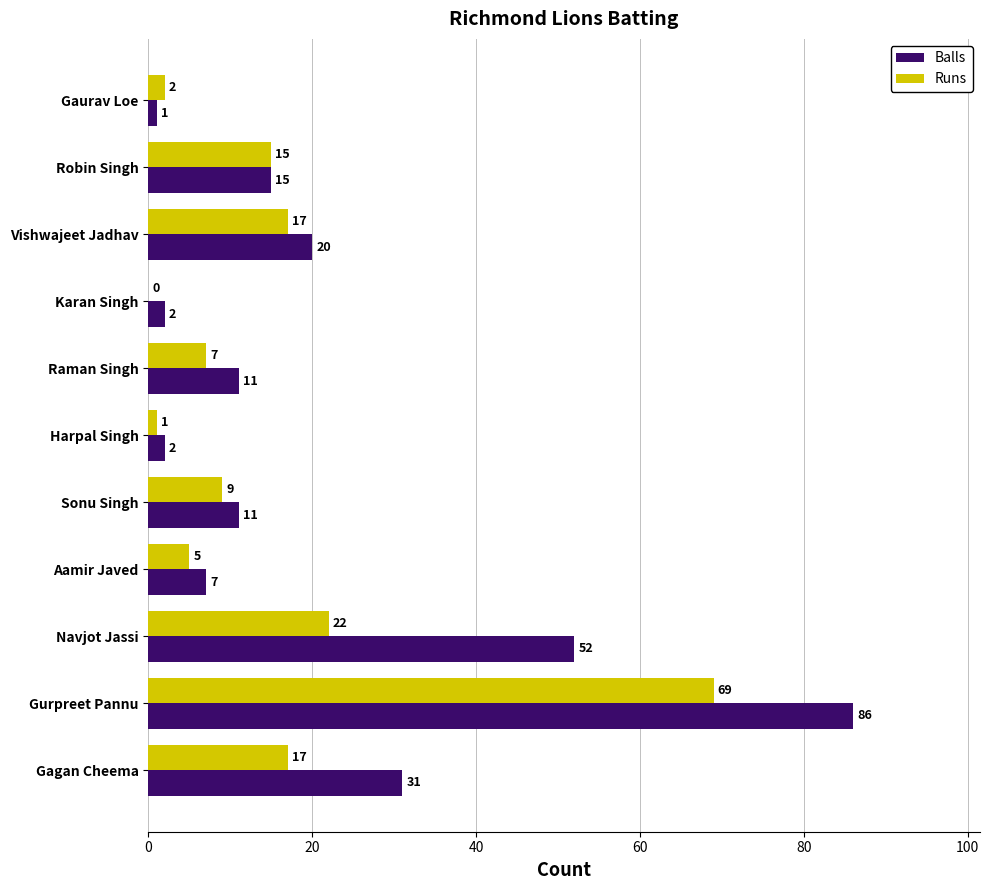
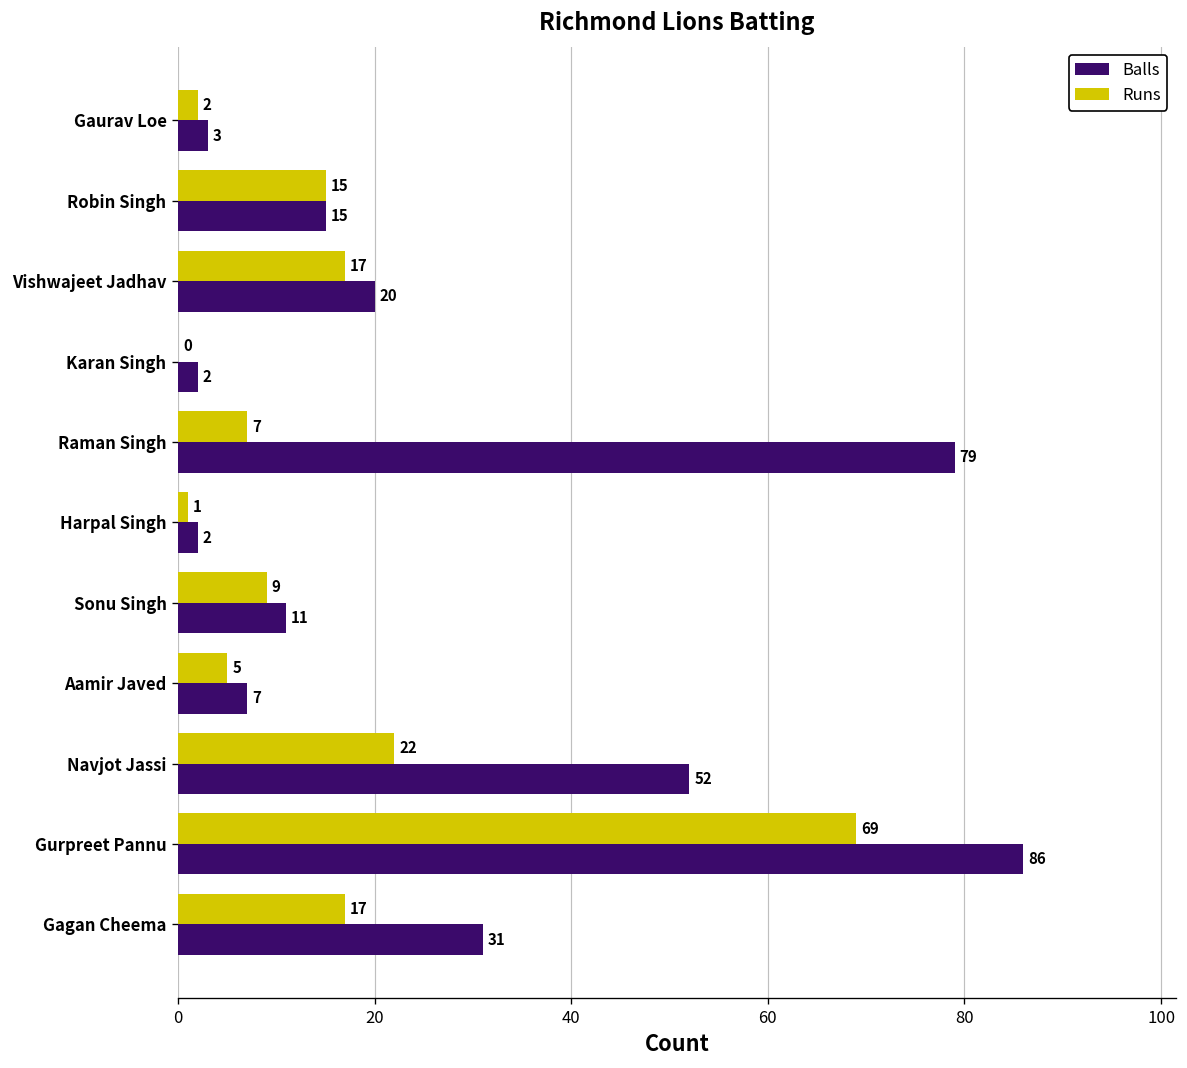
Balls, Gaurav Loe: 1 -> 3
Balls, Raman Singh: 11 -> 79
